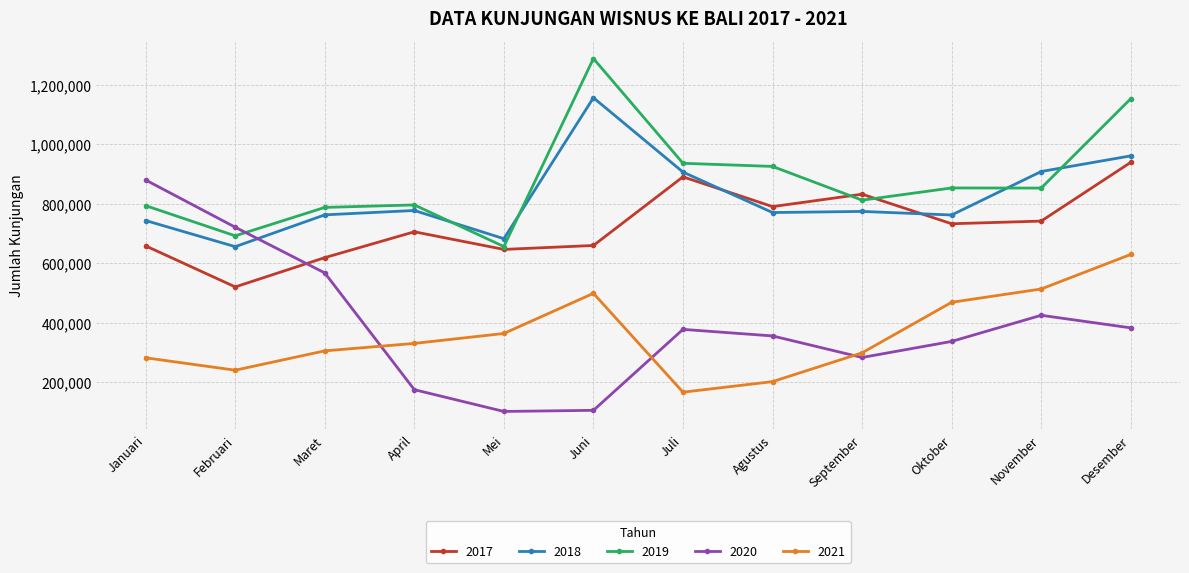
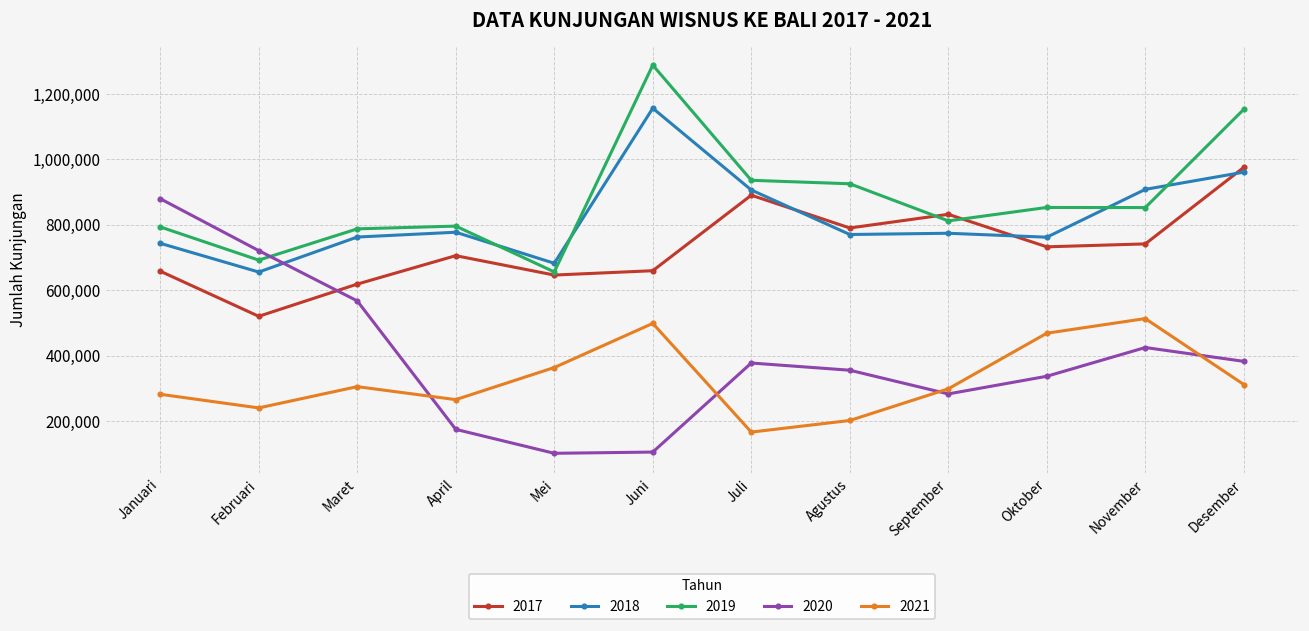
2021, April: 330,000 -> 270,000
2017, Desember: 940,000 -> 980,000
2021, Desember: 630,000 -> 310,000
